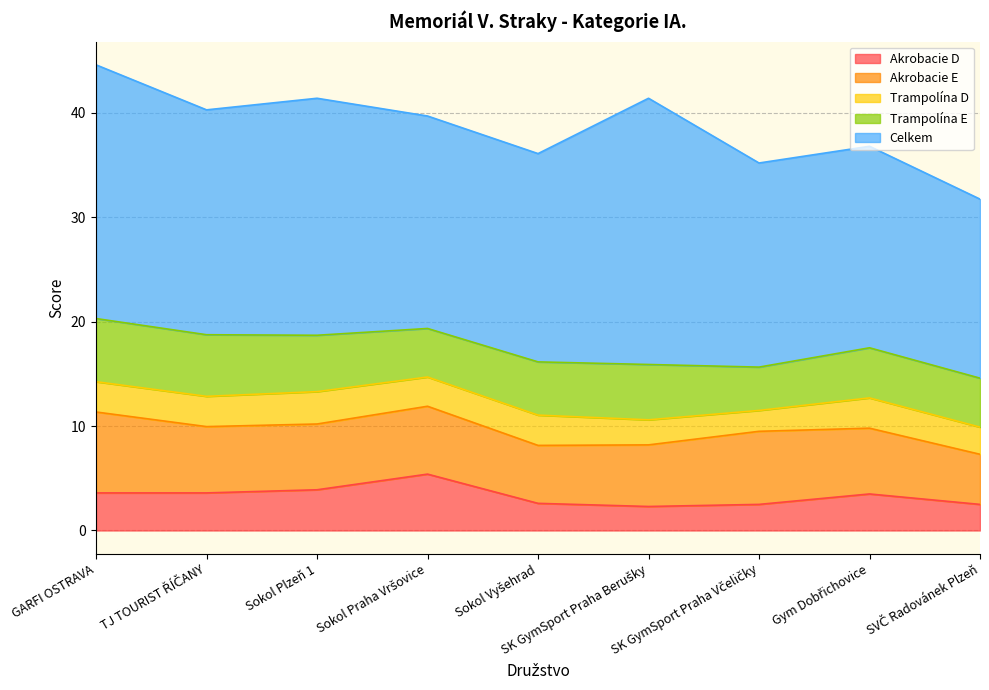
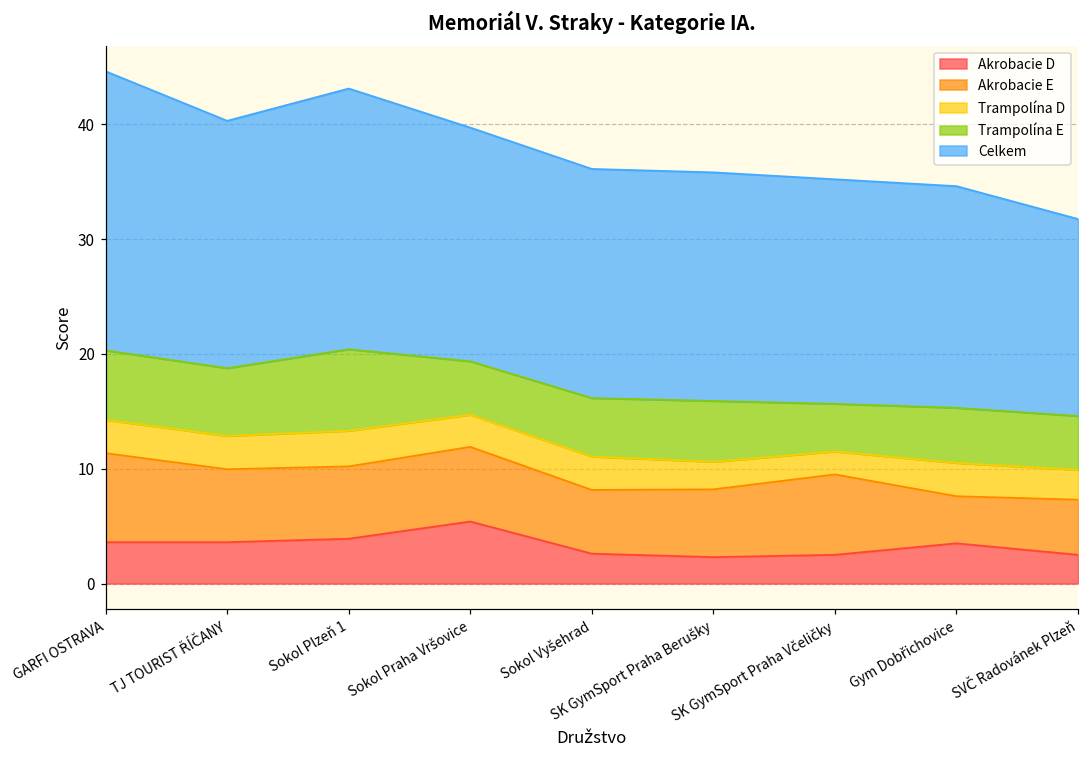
Trampolína E, Sokol Plzeň 1: 5.4 -> 7.1
Celkem, SK GymSport Praha Berušky: 25.5 -> 19.9
Akrobacie E, Gym Dobřichovice: 6.3 -> 4.1
